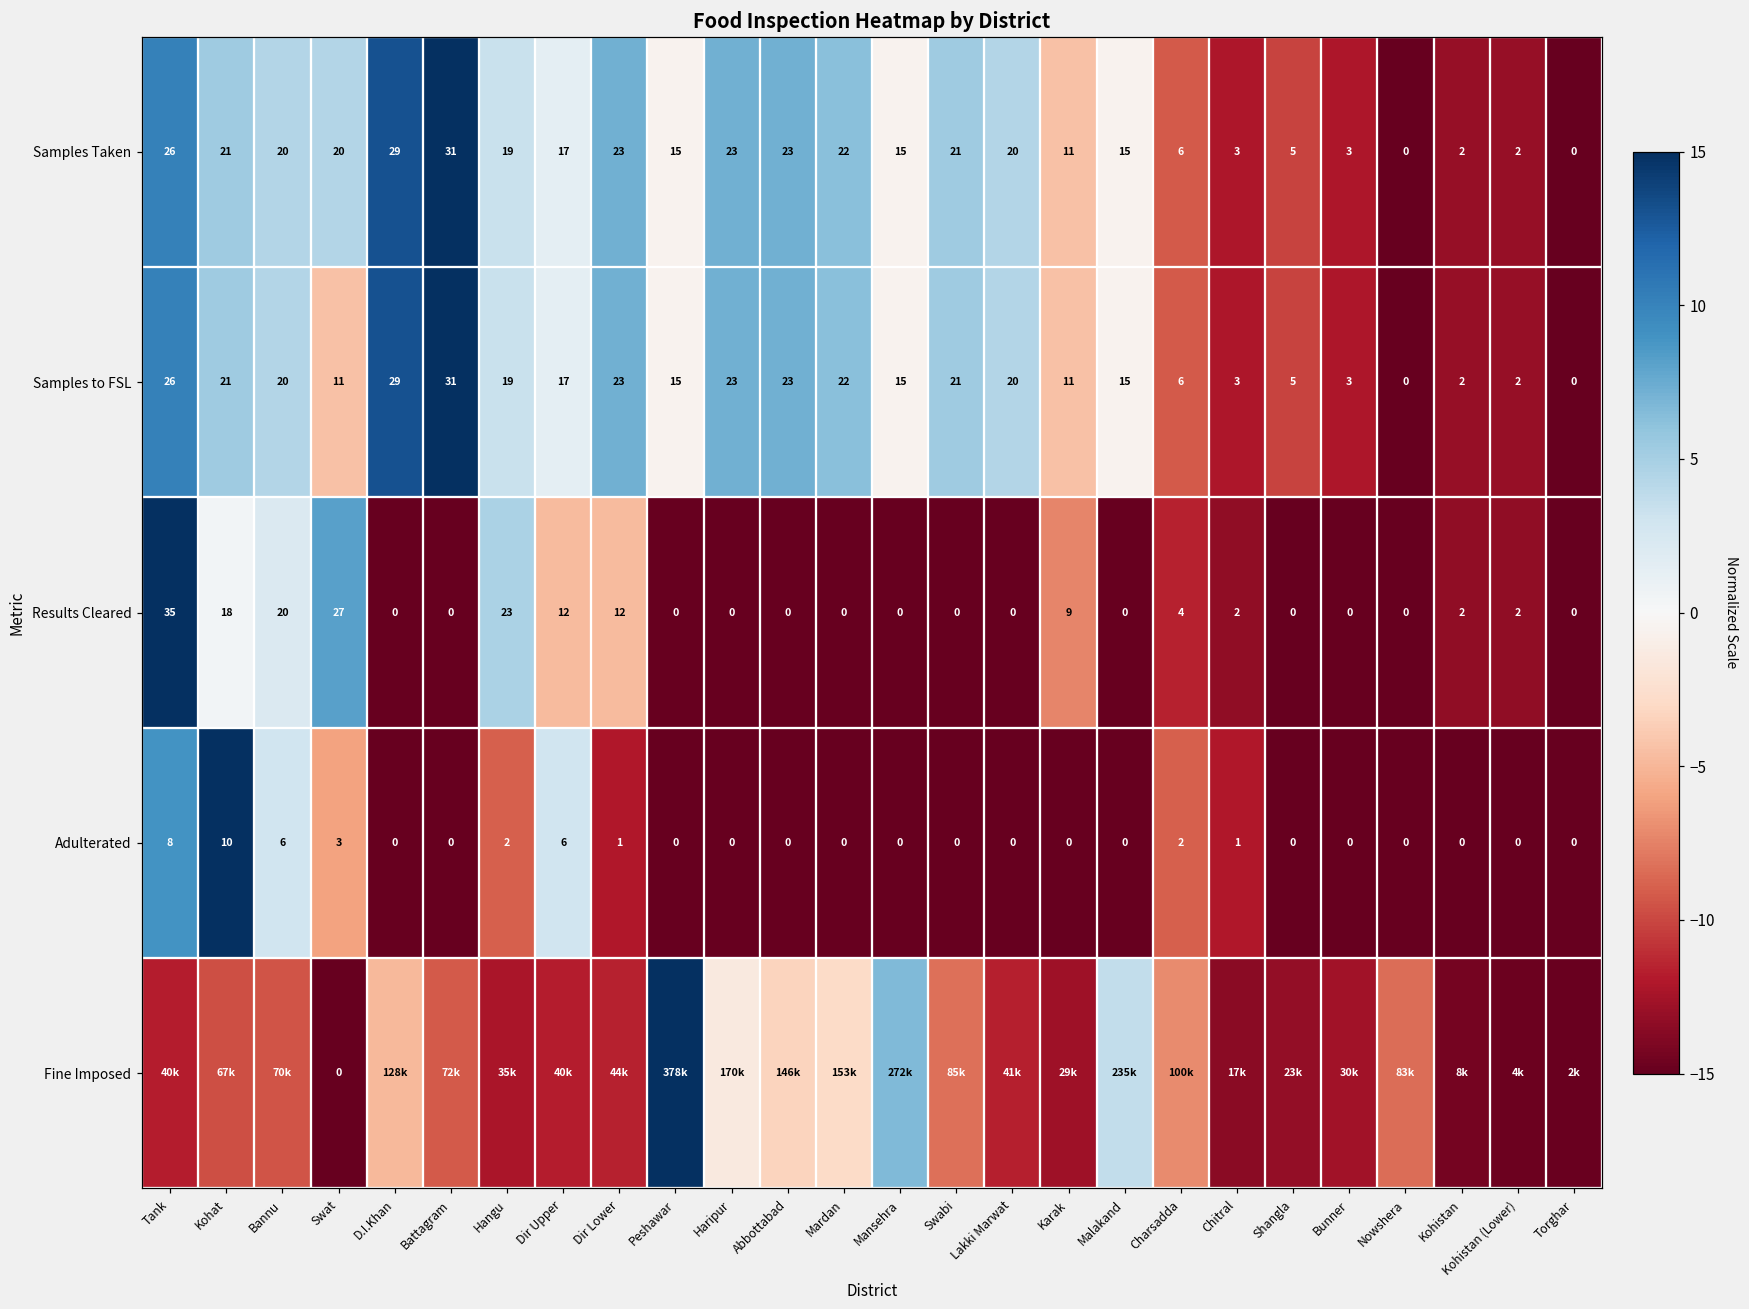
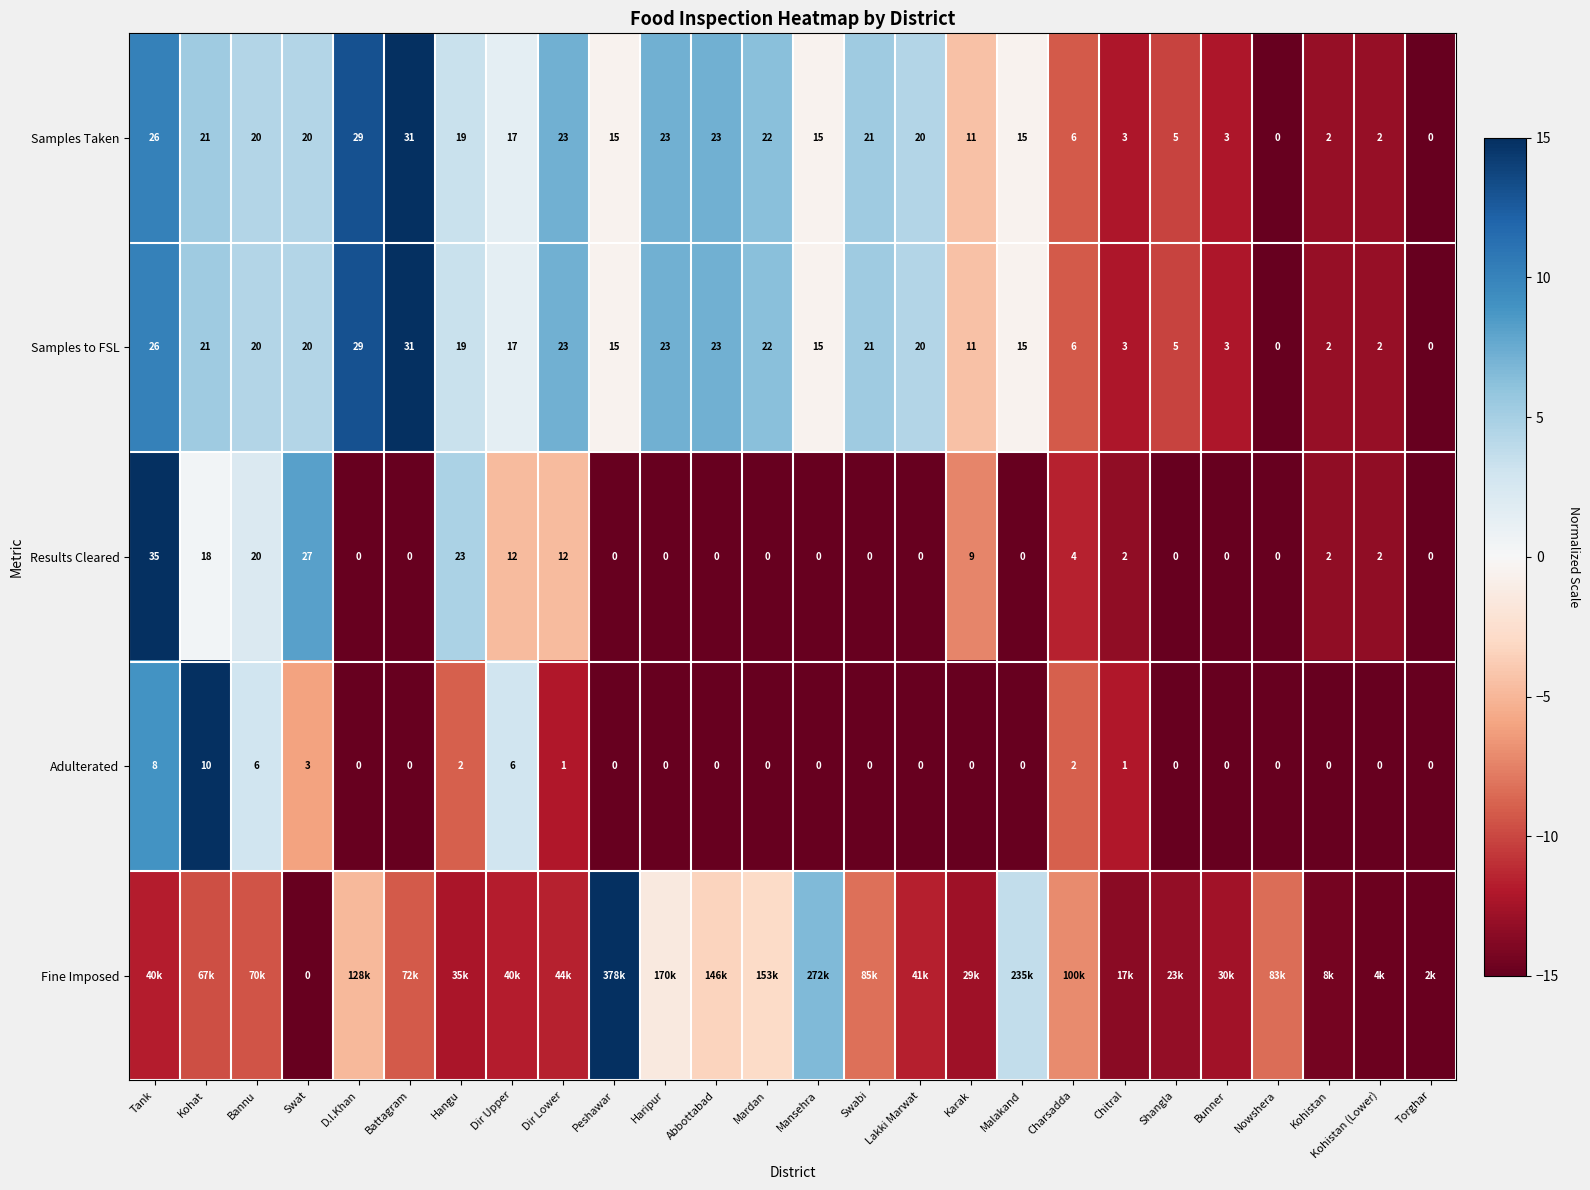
Samples to FSL, Swat: 11 -> 20
